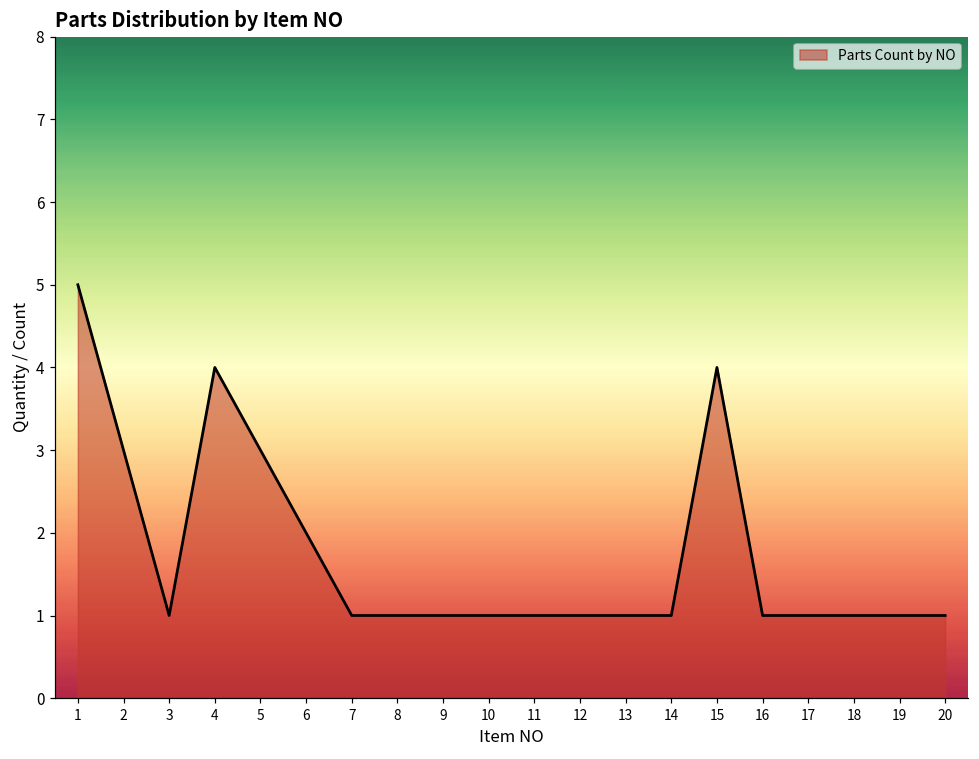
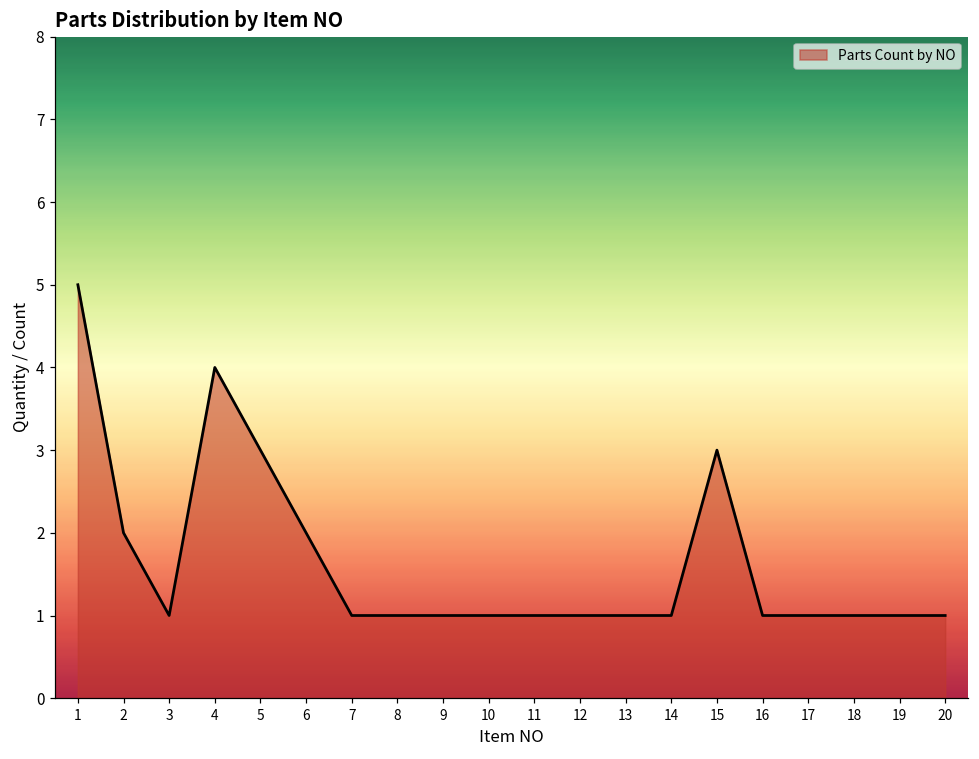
2: 3 -> 2
15: 4 -> 3
